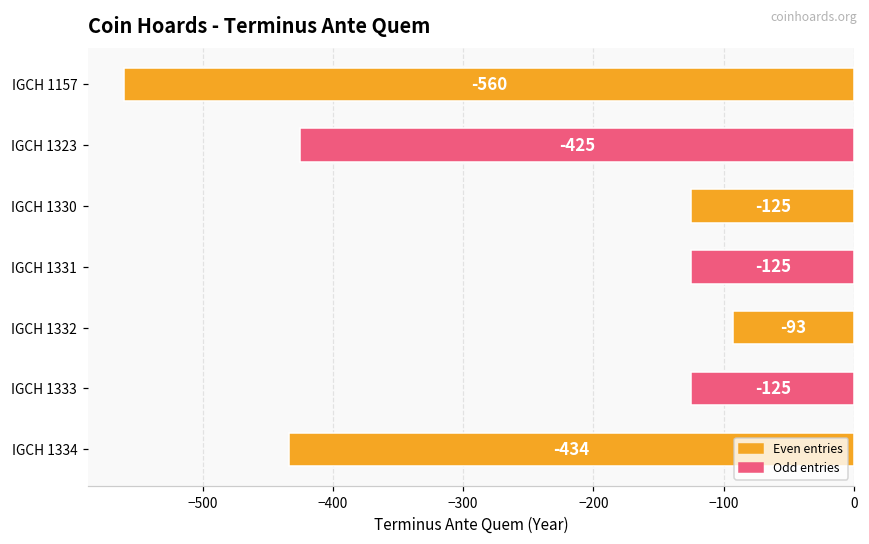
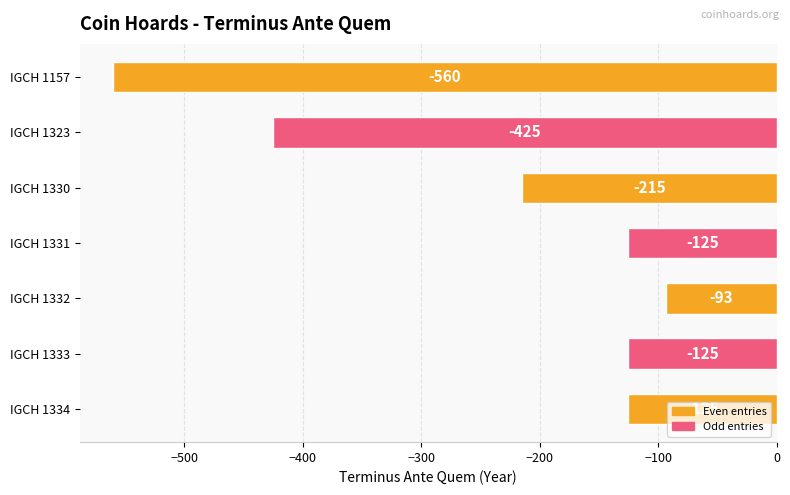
IGCH 1330: -125 -> -215
IGCH 1334: -434 -> -125
